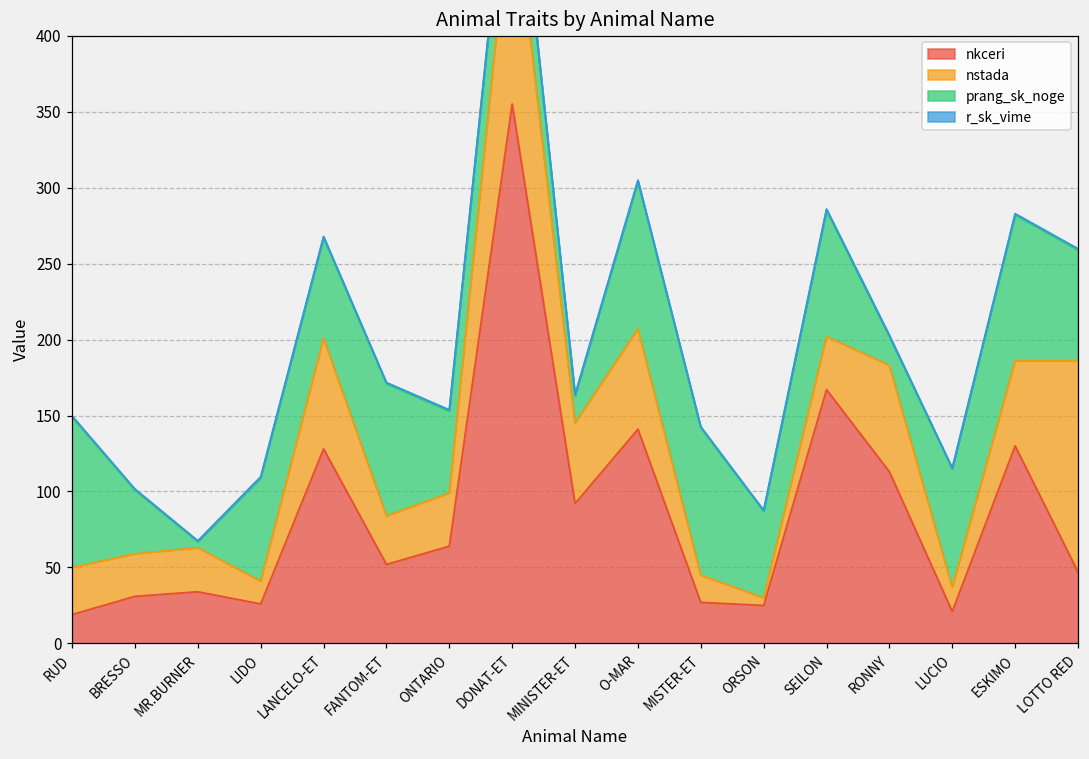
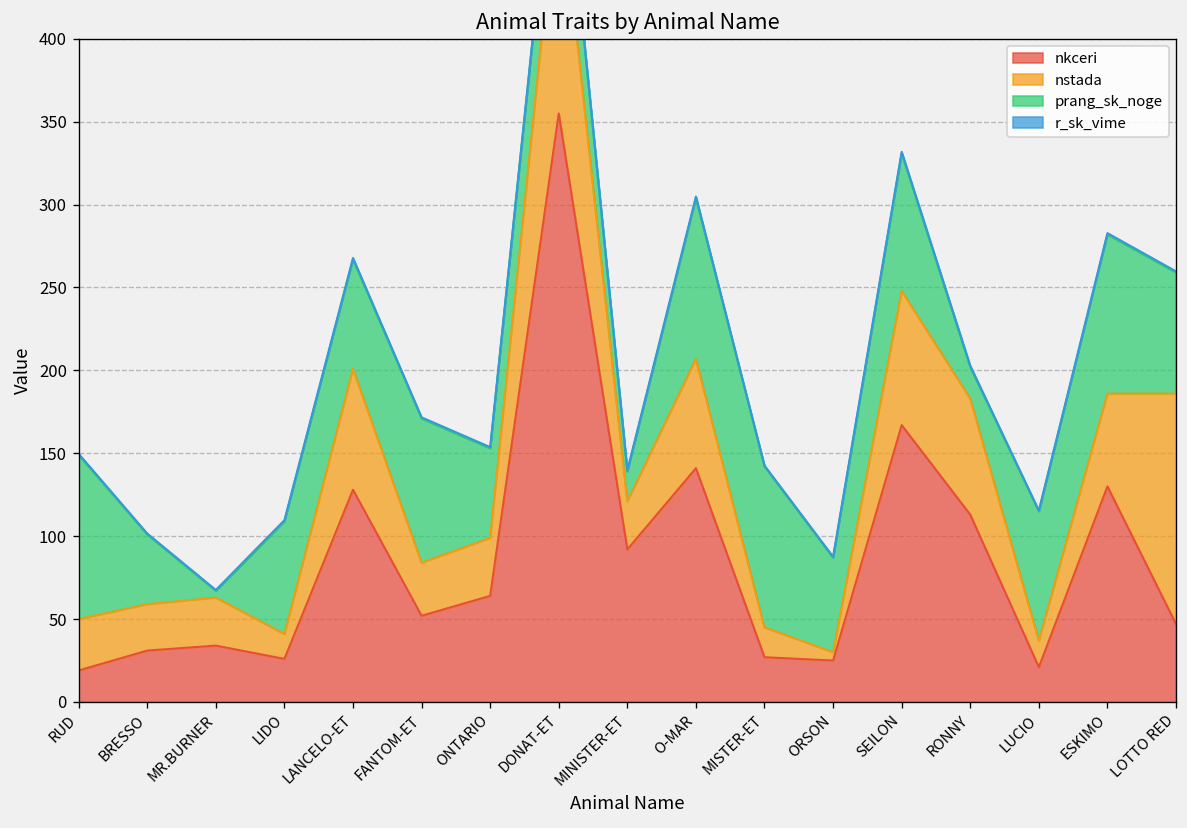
nstada, MINISTER-ET: 53 -> 29
nstada, SEILON: 35 -> 81
